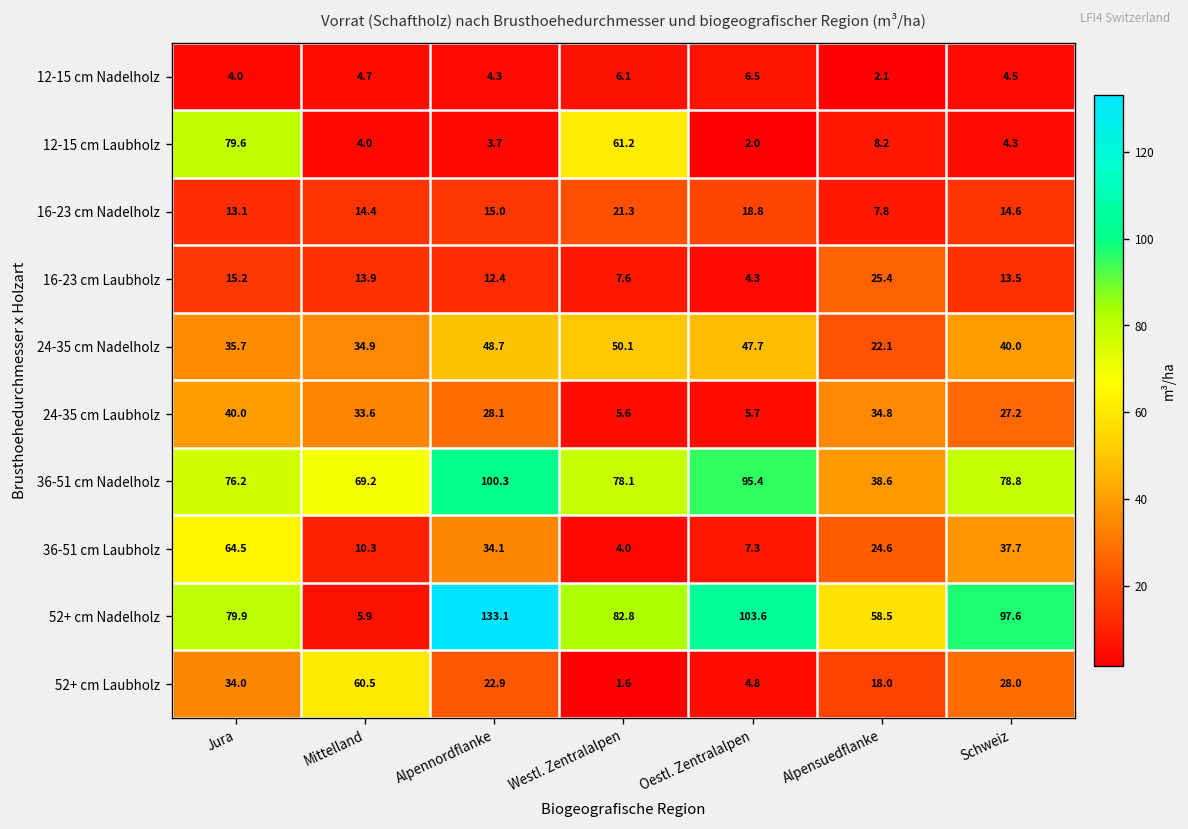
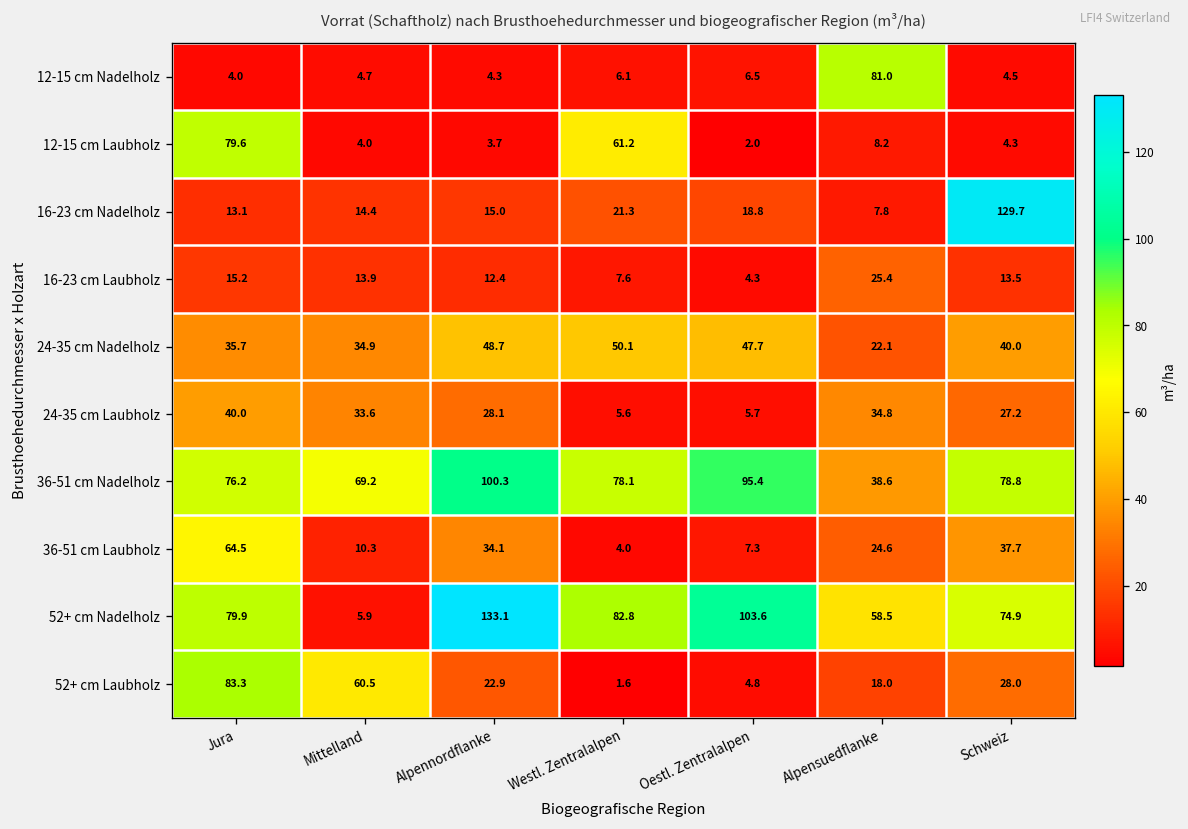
12-15 cm Nadelholz, Alpensuedflanke: 2.1 -> 81.0
16-23 cm Nadelholz, Schweiz: 14.6 -> 129.7
52+ cm Nadelholz, Schweiz: 97.6 -> 74.9
52+ cm Laubholz, Jura: 34.0 -> 83.3
